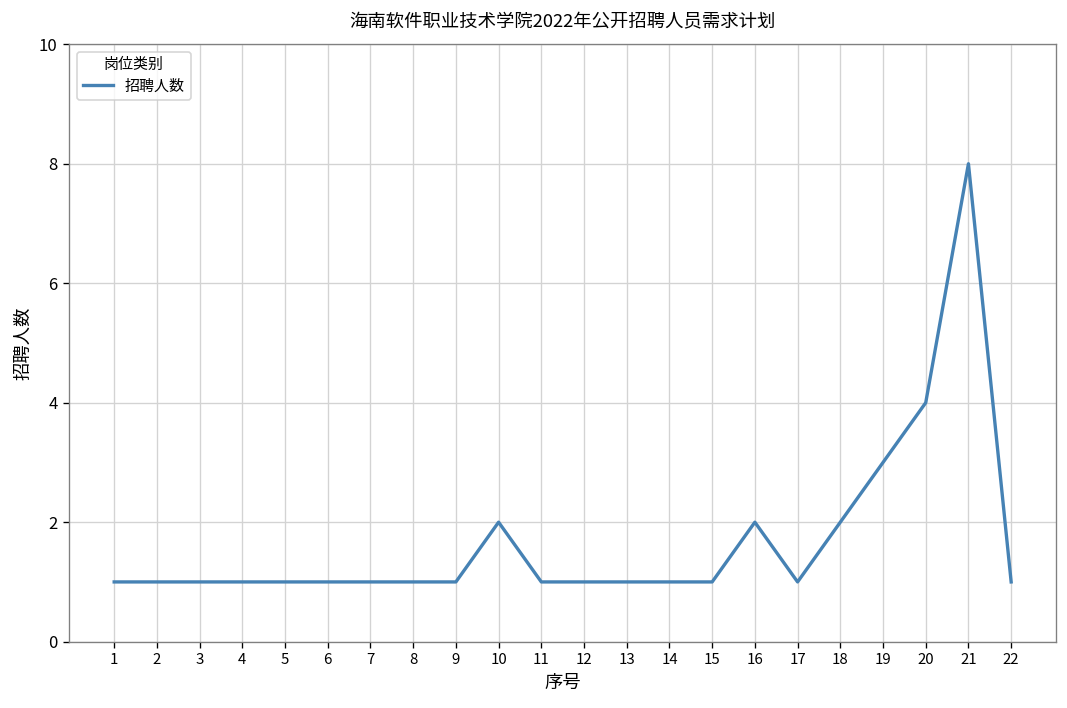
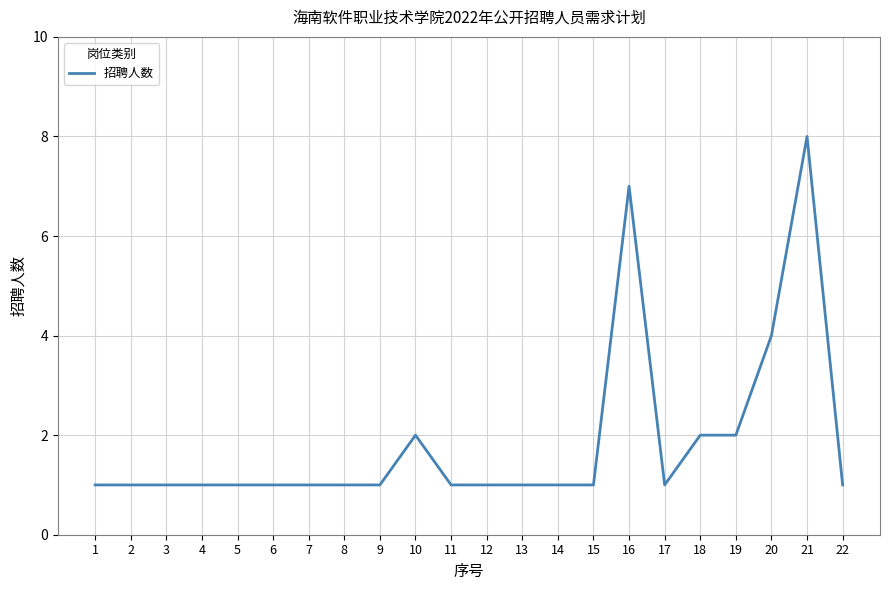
16: 2 -> 7
19: 3 -> 2
